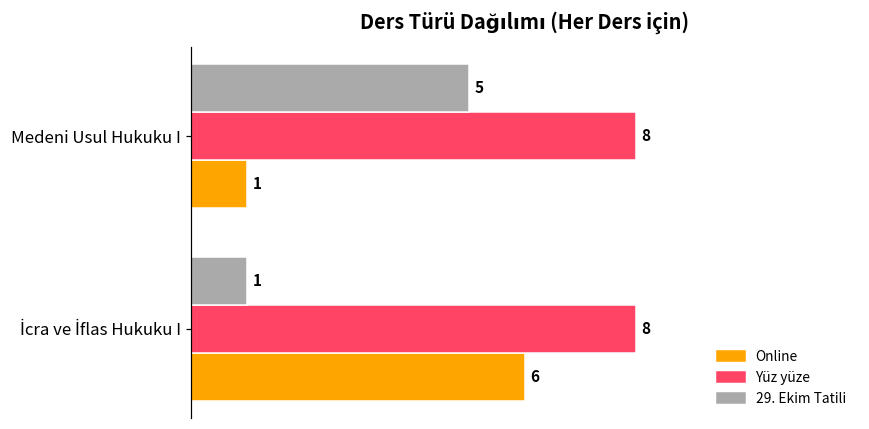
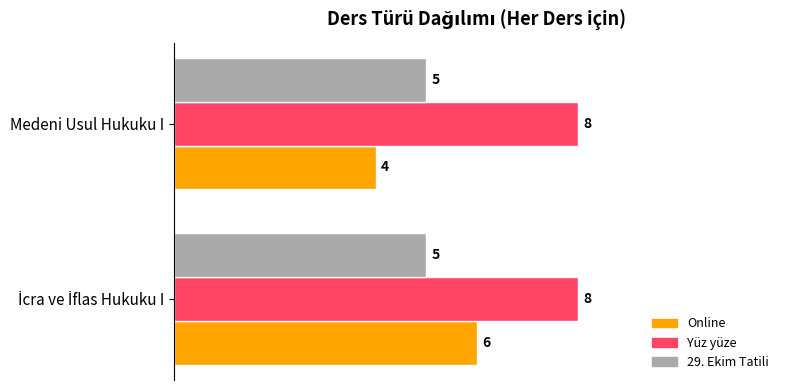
Online, Medeni Usul Hukuku I: 1 -> 4
29. Ekim Tatili, İcra ve İflas Hukuku I: 1 -> 5
